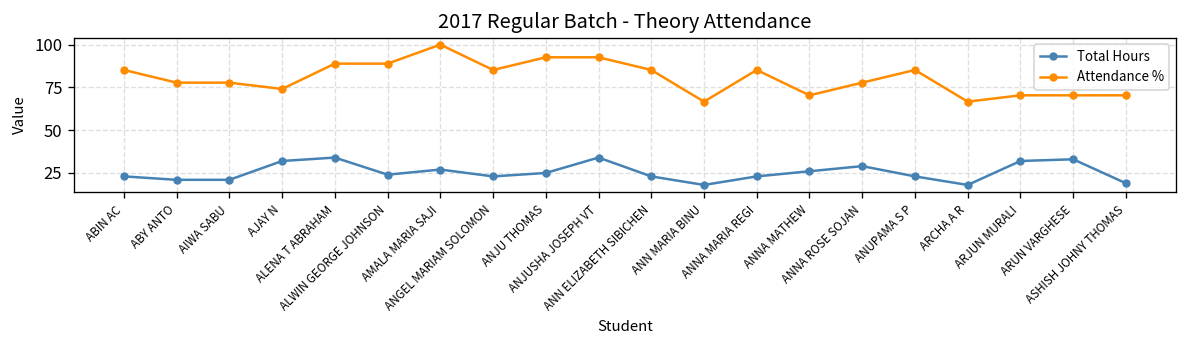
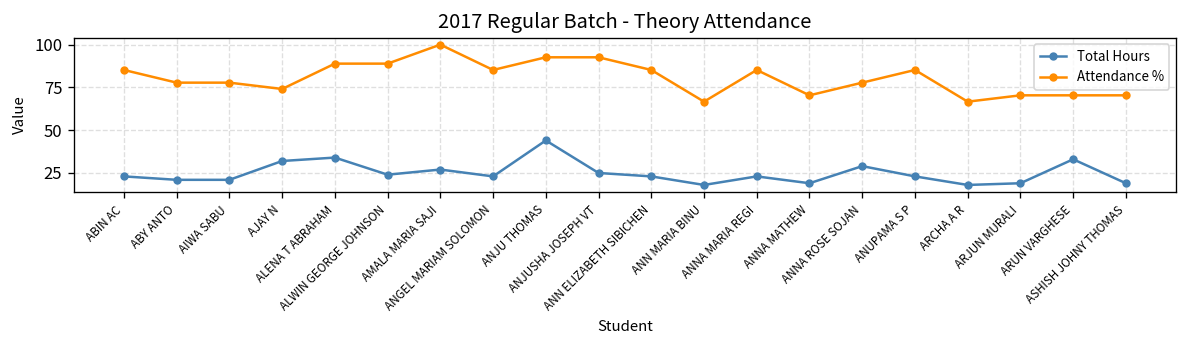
Total Hours, ANJU THOMAS: 25 -> 44
Total Hours, ANJUSHA JOSEPH VT: 34 -> 25
Total Hours, ANNA MATHEW: 26 -> 19
Total Hours, ARJUN MURALI: 32 -> 19
